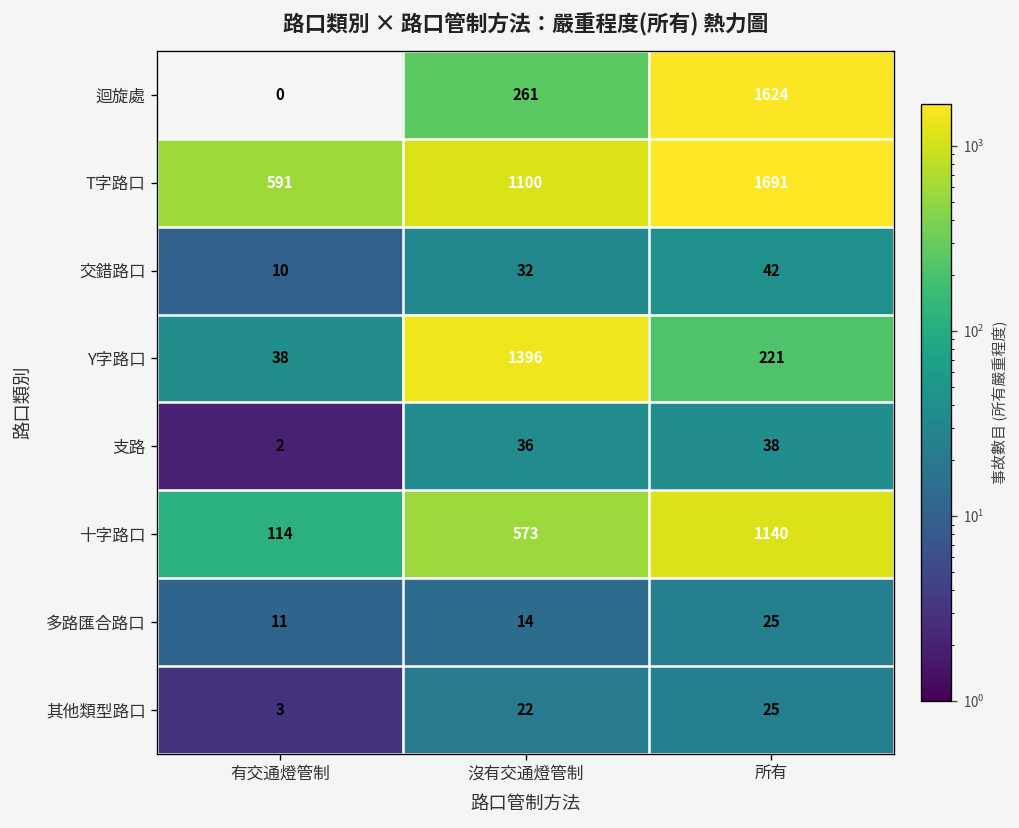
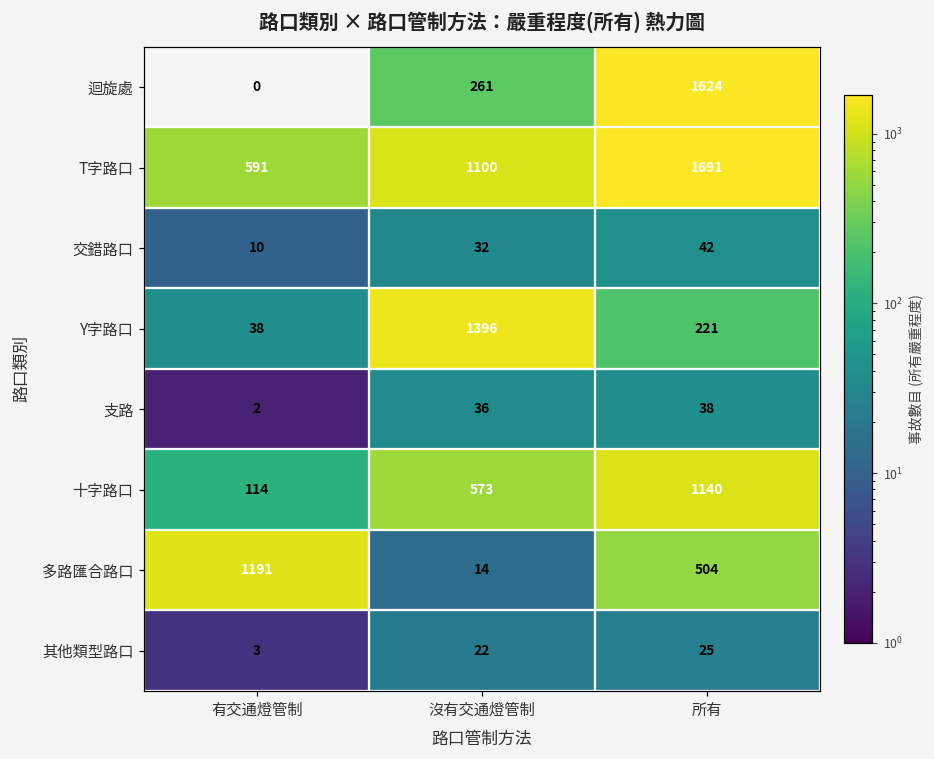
多路匯合路口, 有交通燈管制: 11 -> 1191
多路匯合路口, 所有: 25 -> 504
